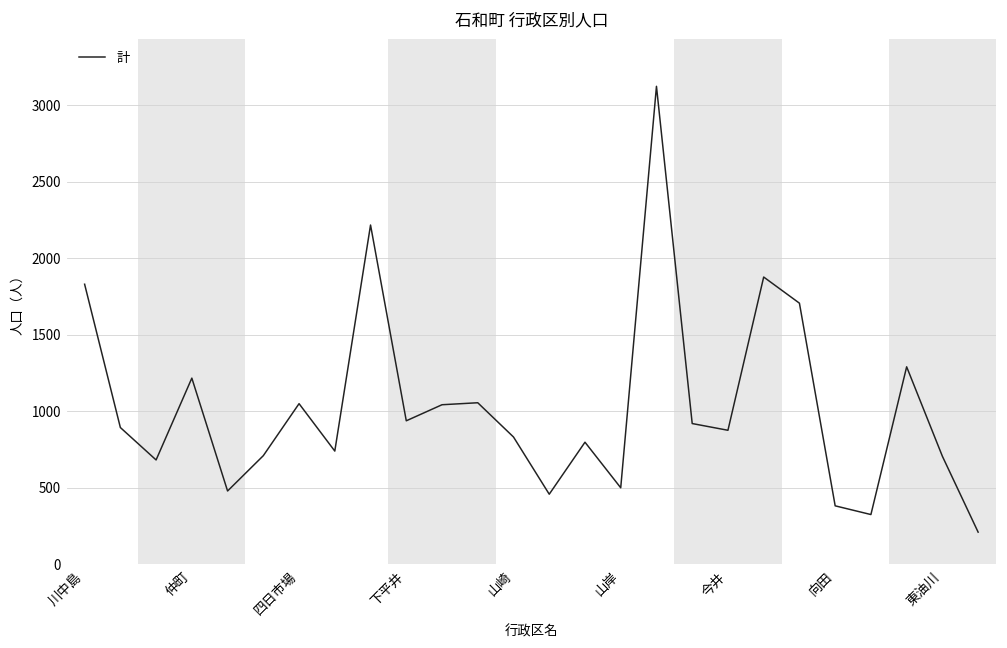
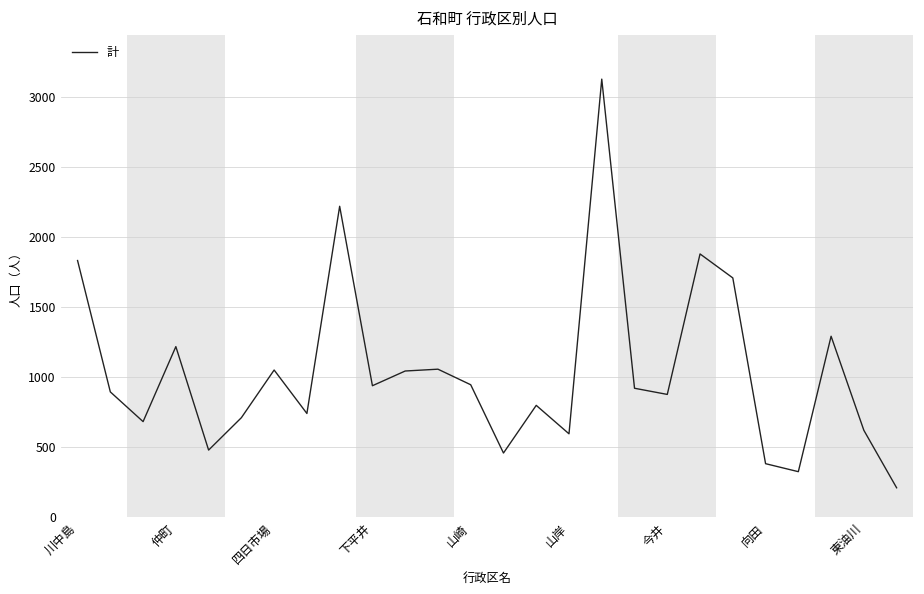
山崎: 830 -> 940
山岸: 500 -> 590
東油川: 710 -> 620
